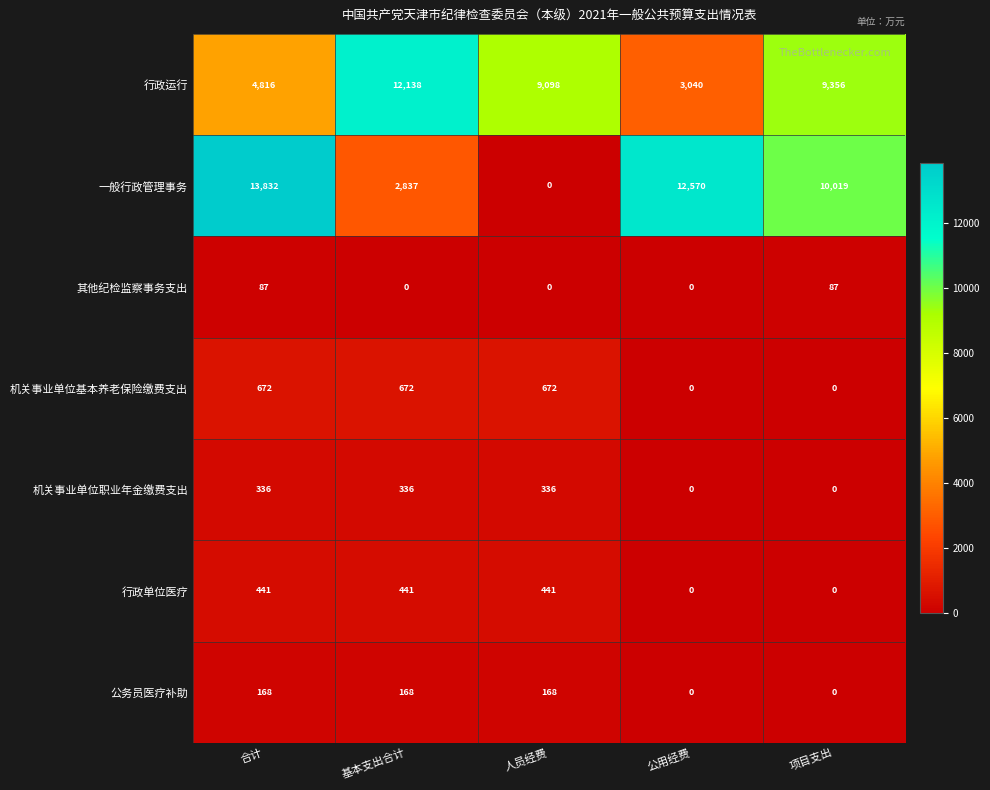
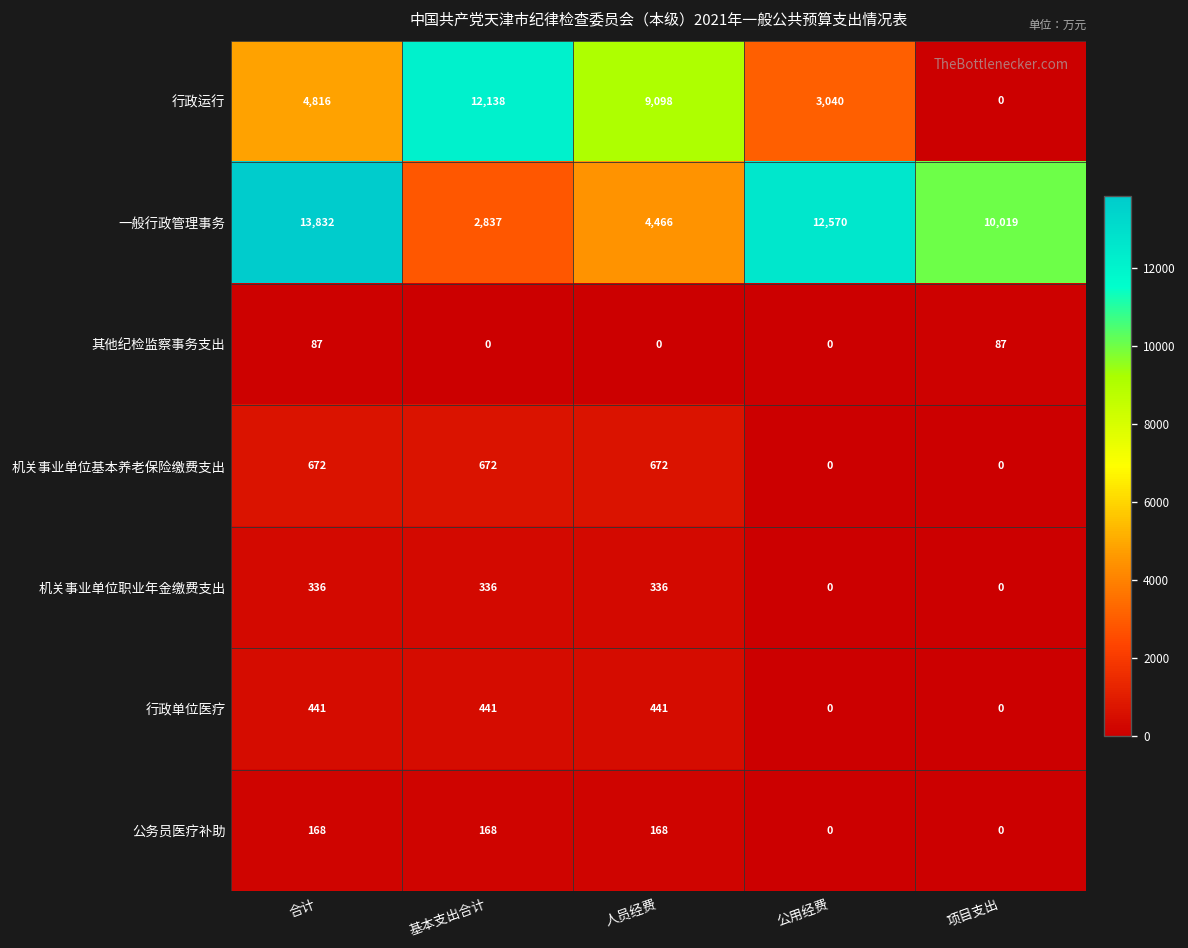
行政运行, 项目支出: 9,356 -> 0
一般行政管理事务, 人员经费: 0 -> 4,466
